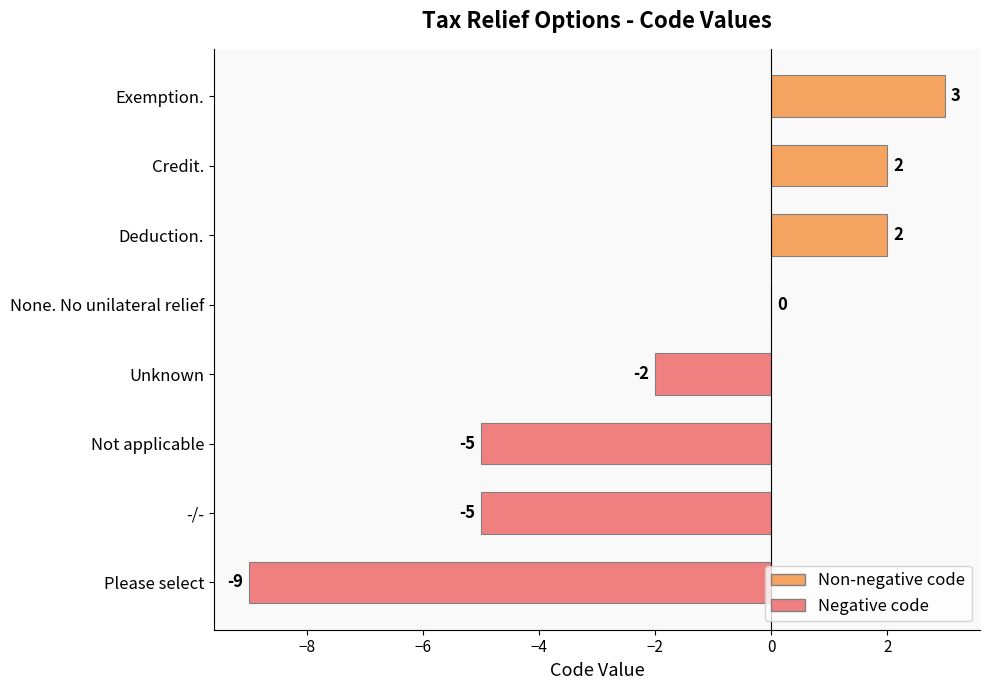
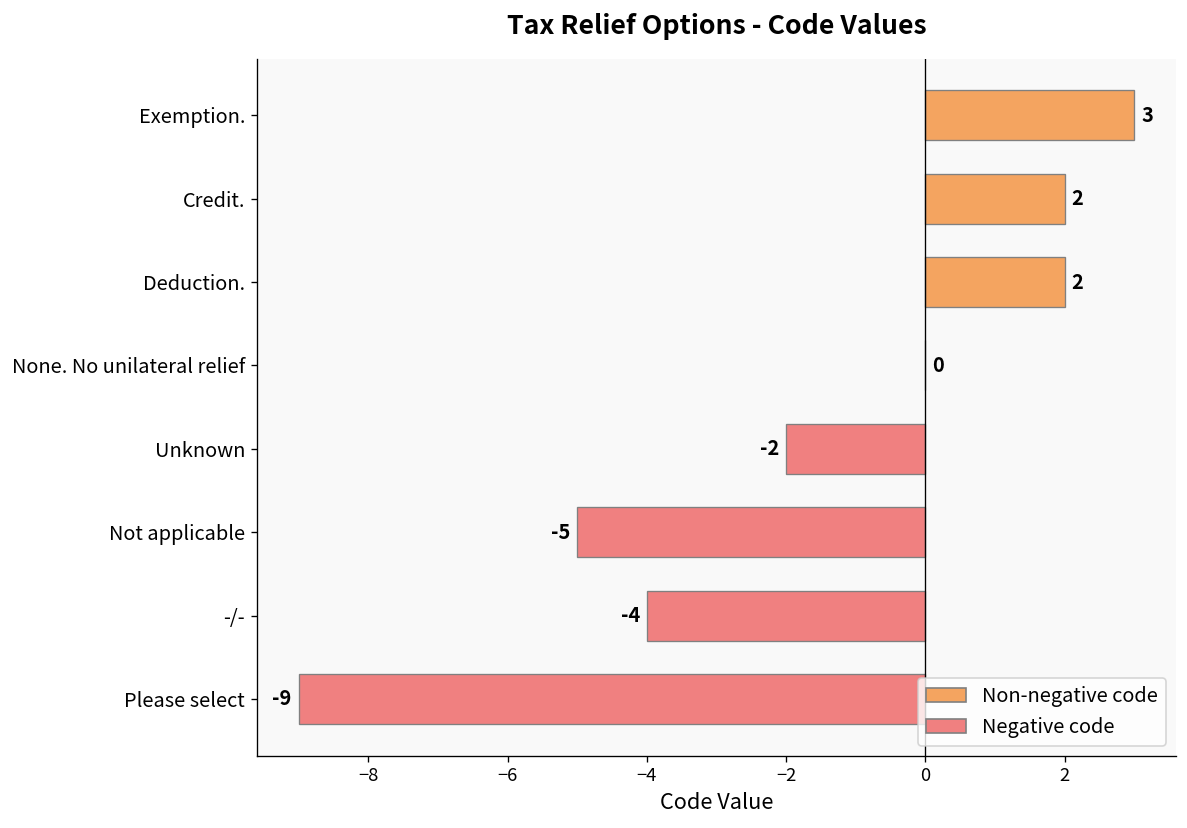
-/-: -5 -> -4
